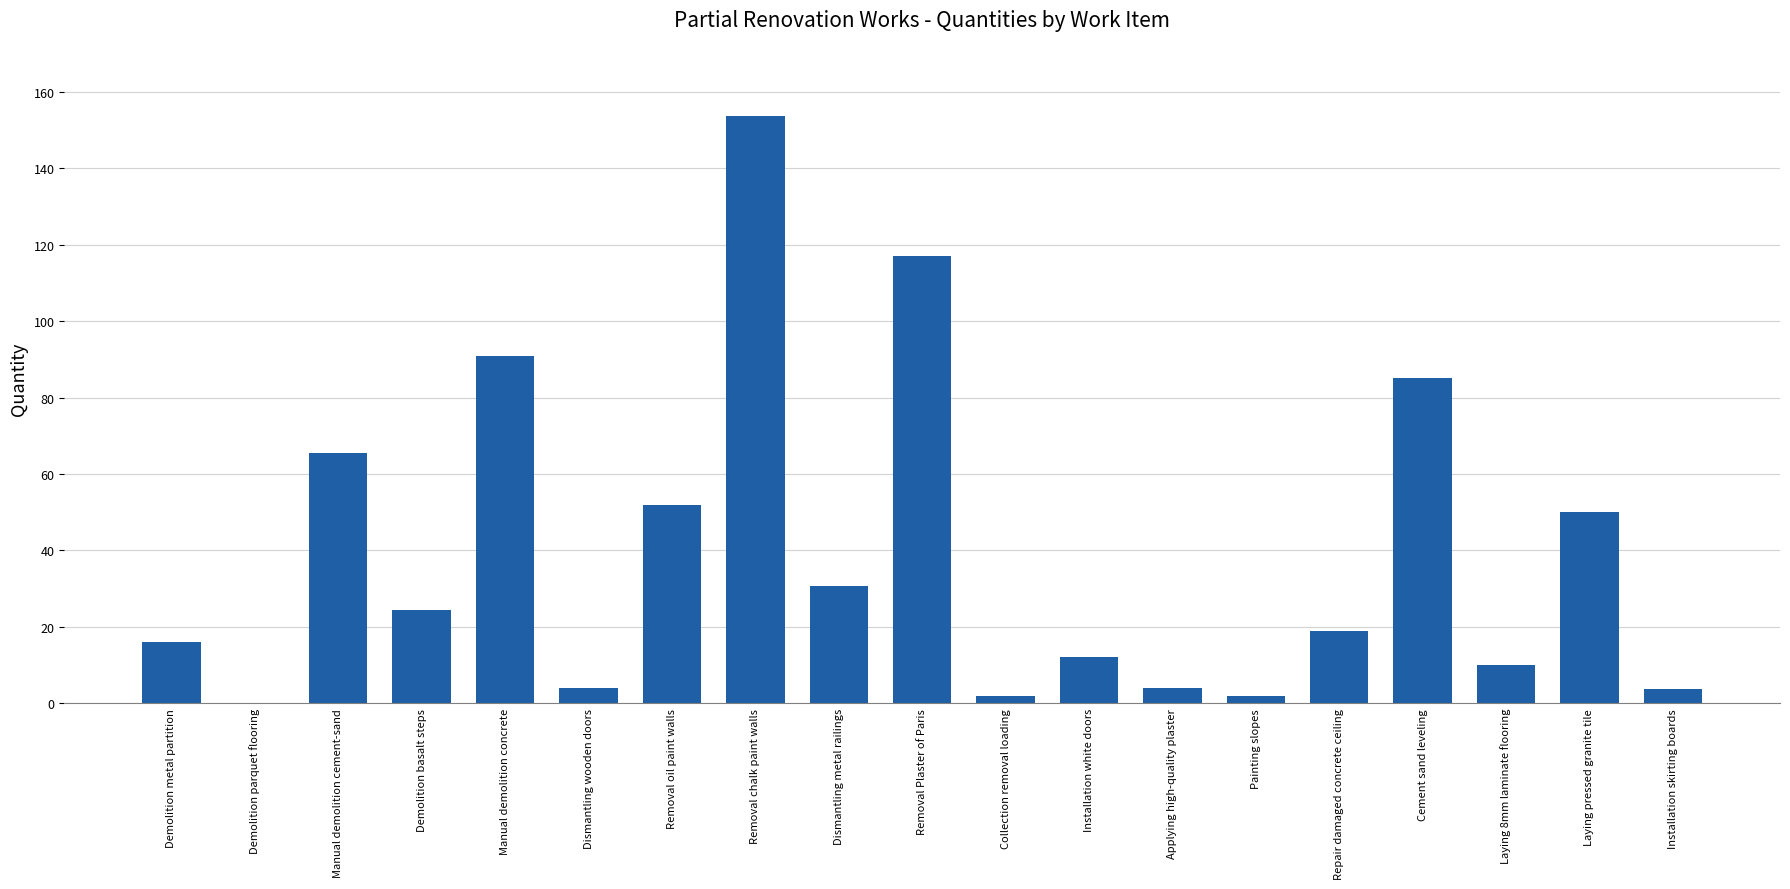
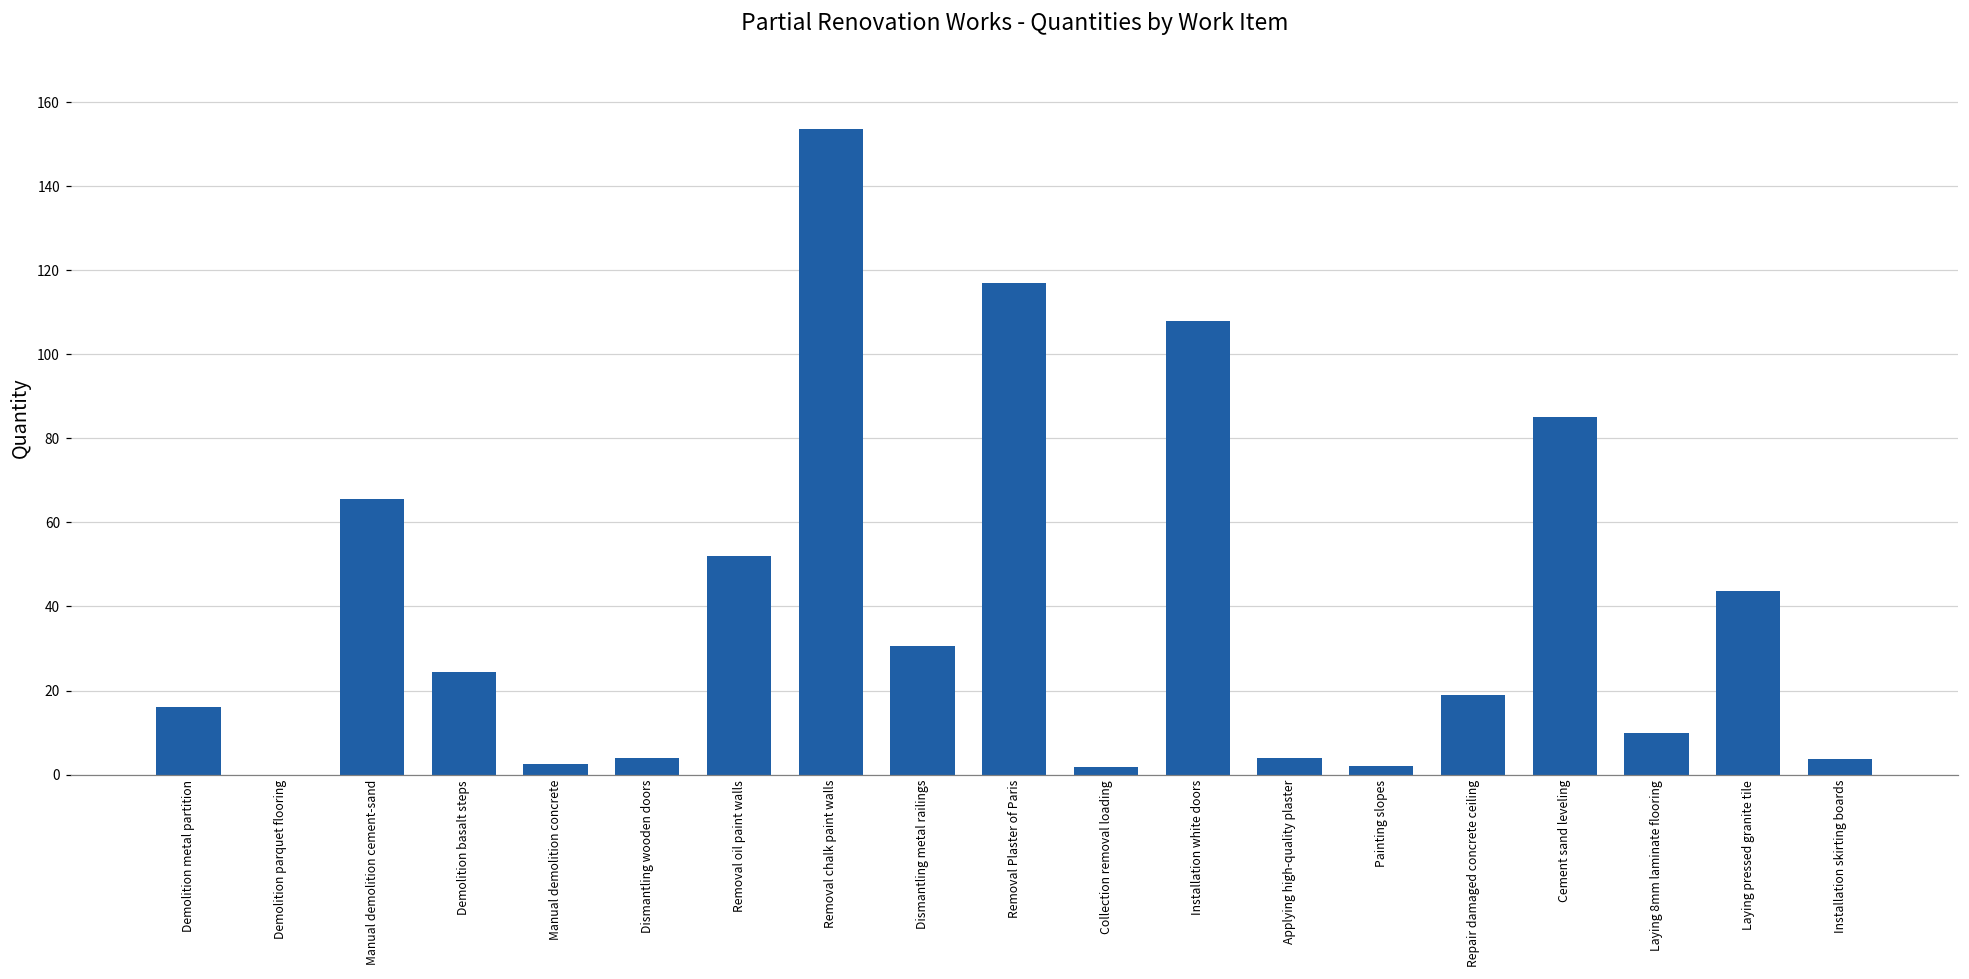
Manual demolition concrete: 91 -> 2
Installation white doors: 12 -> 108
Laying pressed granite tile: 50 -> 44
